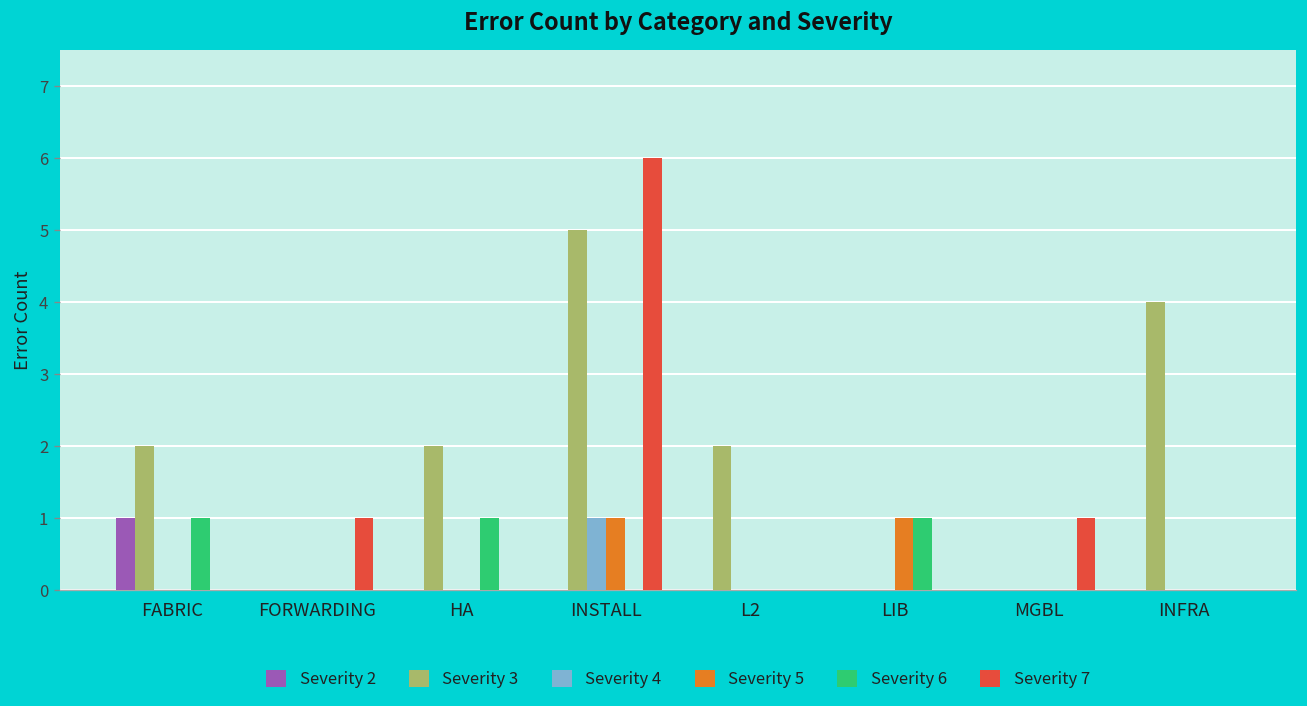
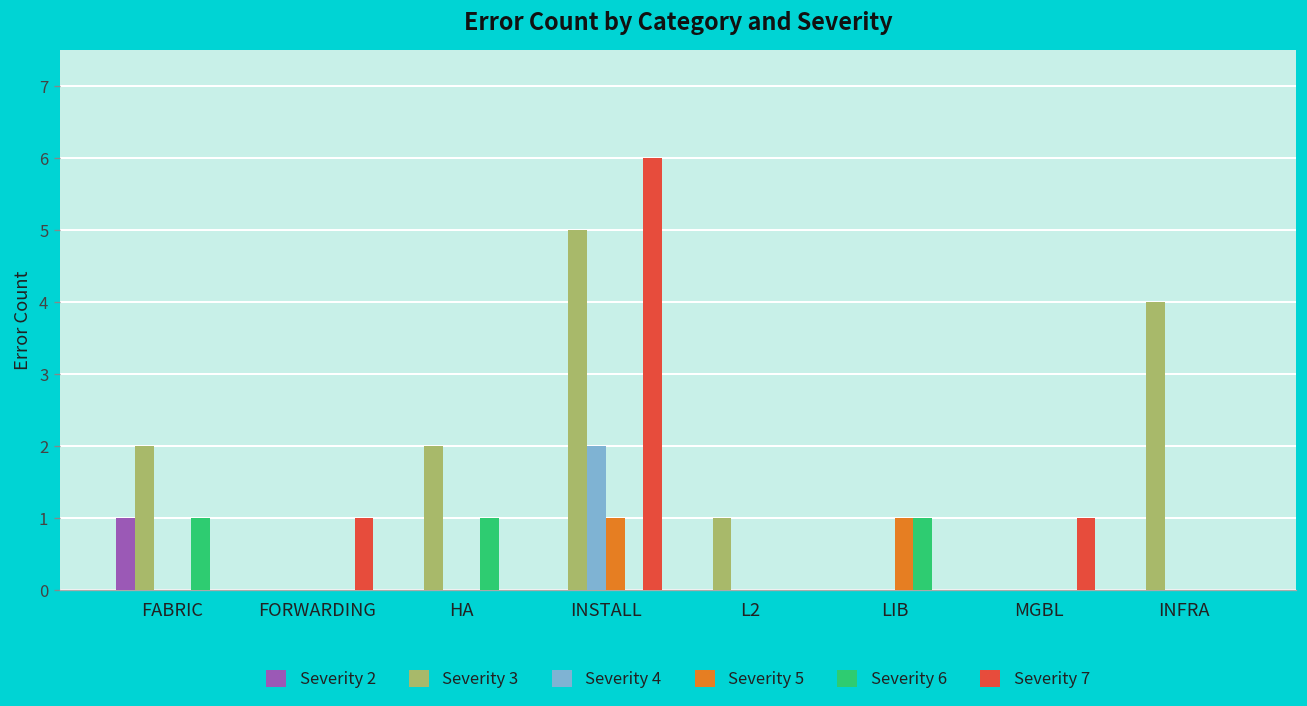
Severity 4, INSTALL: 1 -> 2
Severity 3, L2: 2 -> 1
